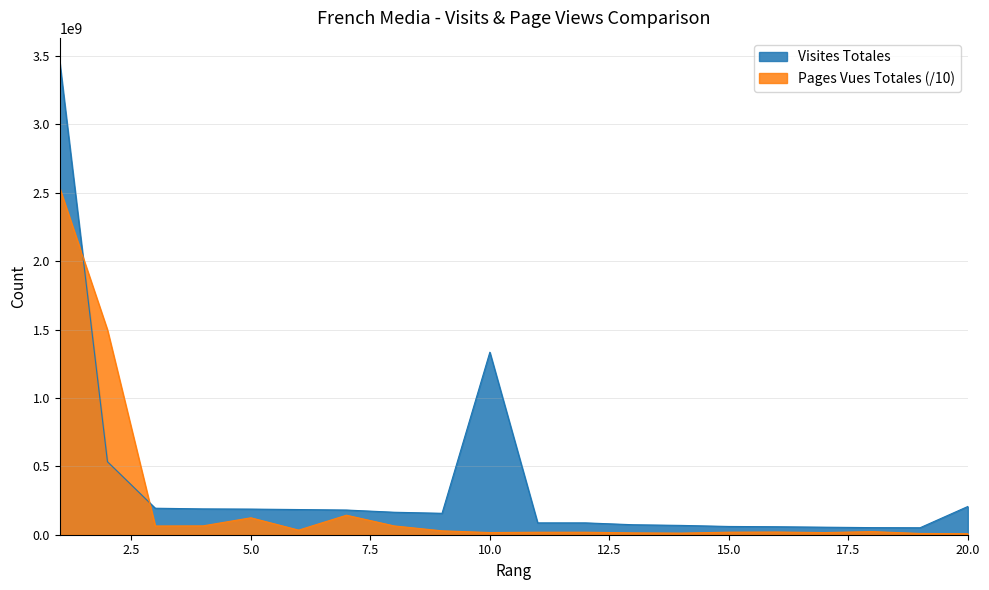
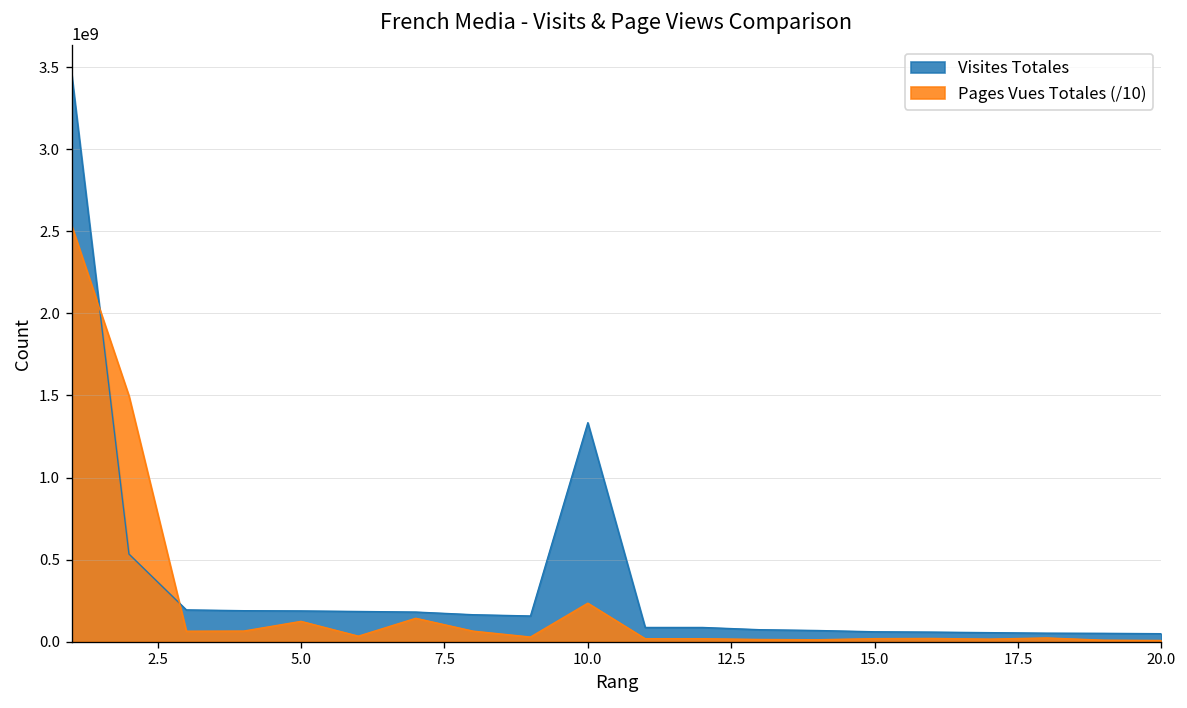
Pages Vues Totales (/10), 10.0: 20000000 -> 230000000
Visites Totales, 20.0: 210000000 -> 50000000
